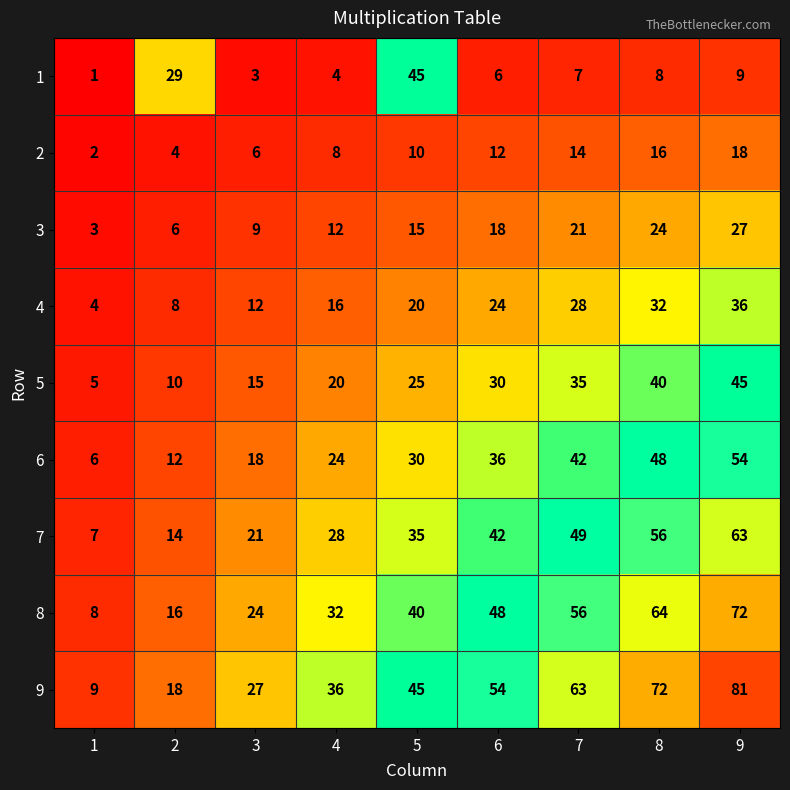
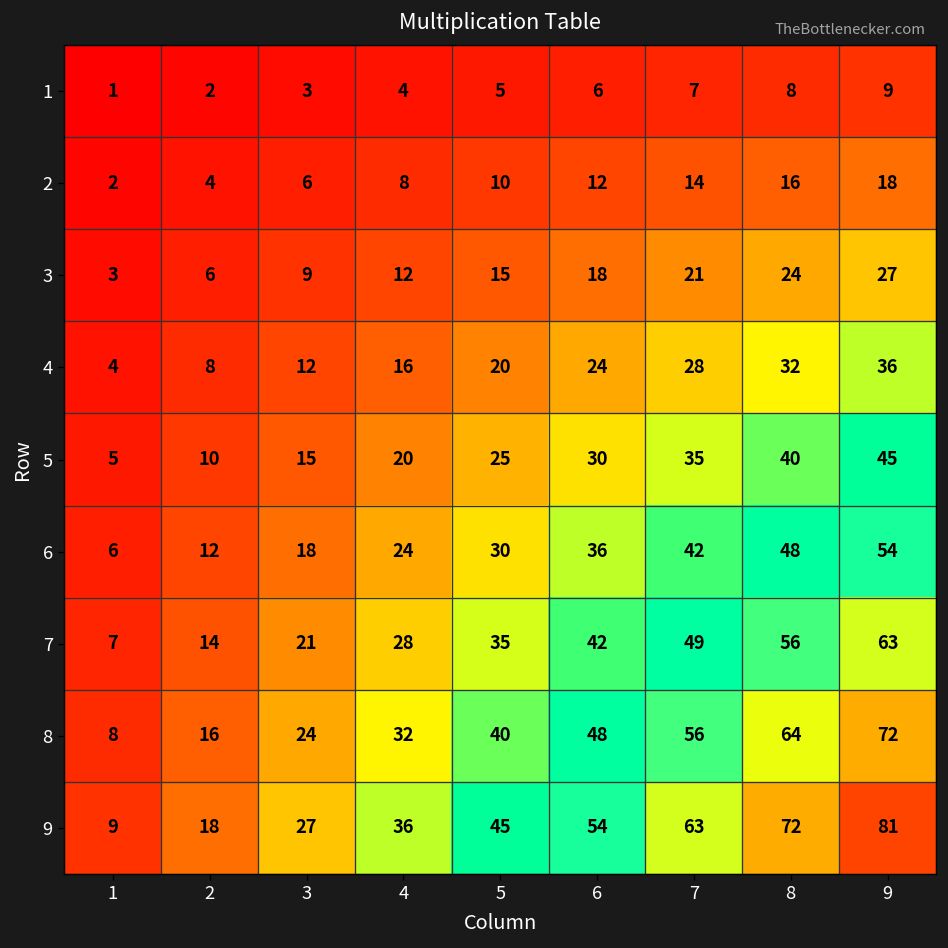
1, 2: 29 -> 2
1, 5: 45 -> 5
